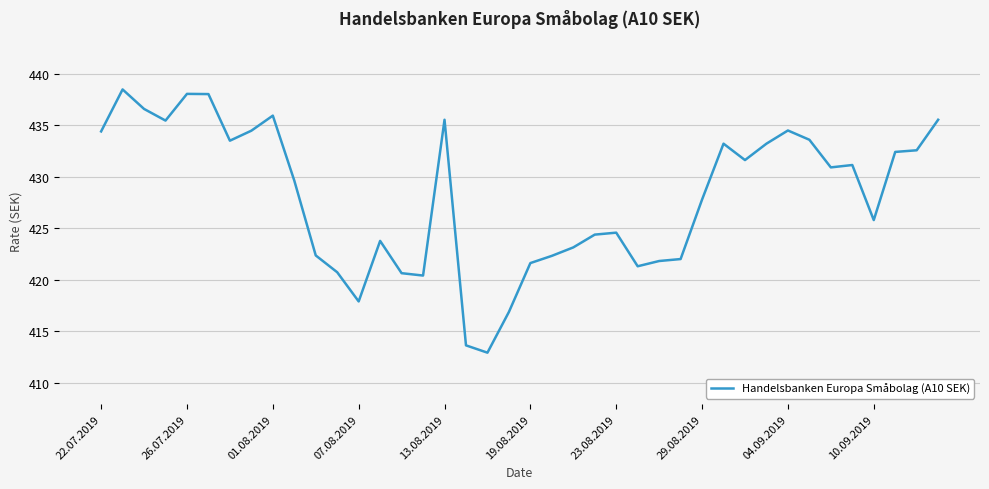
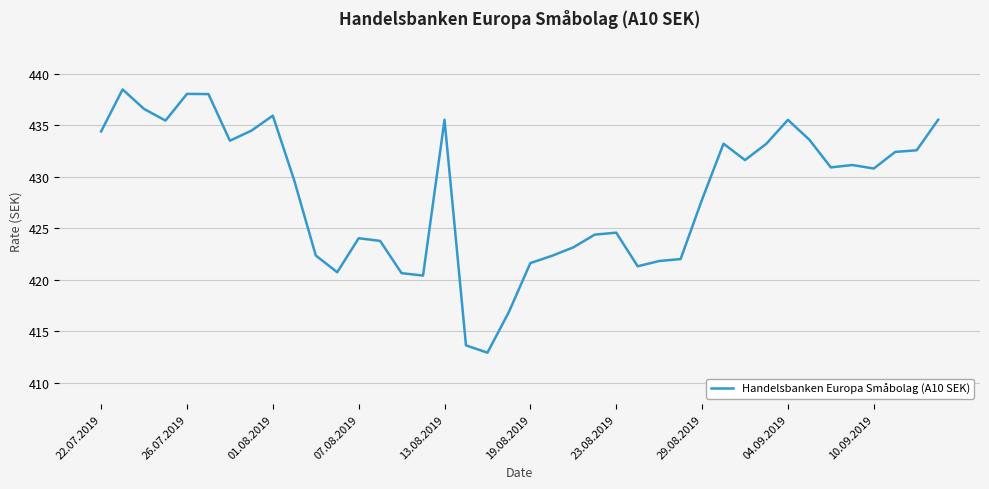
07.08.2019: 417.9 -> 424.0
04.09.2019: 434.5 -> 435.5
10.09.2019: 425.8 -> 430.8
